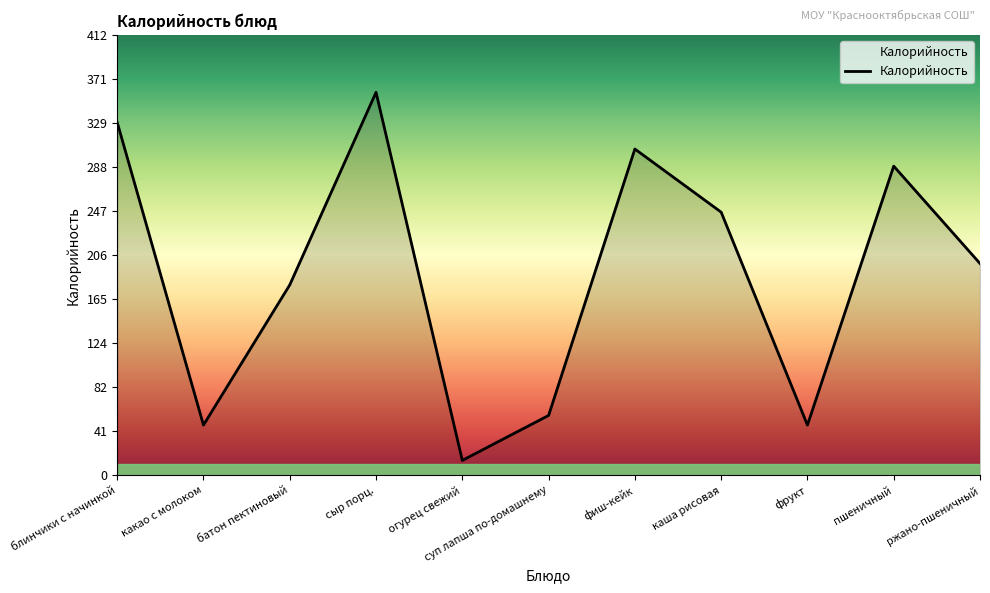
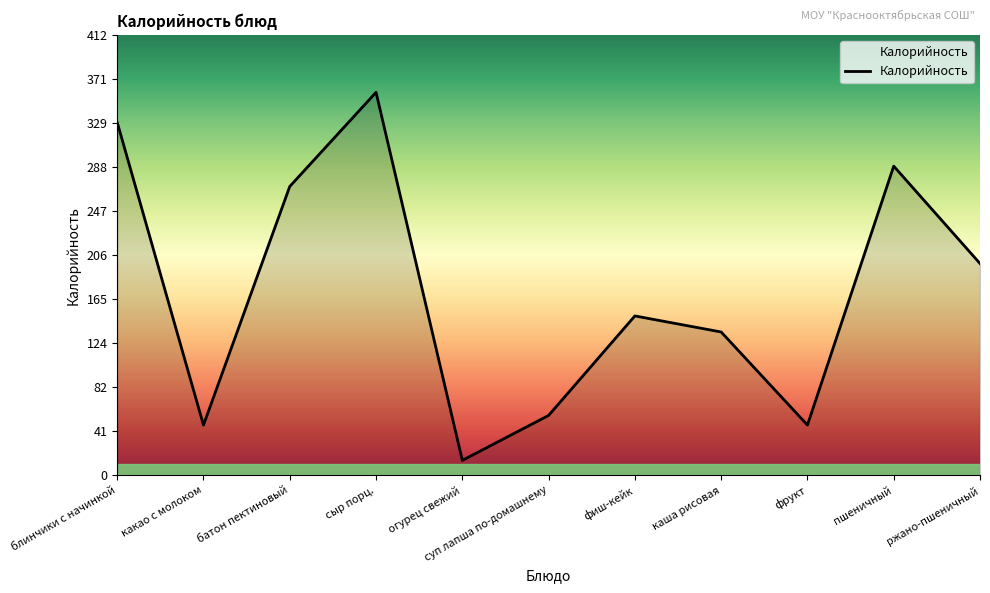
батон пектиновый: 178 -> 270
фиш-кейк: 305 -> 149
каша рисовая: 246 -> 134
